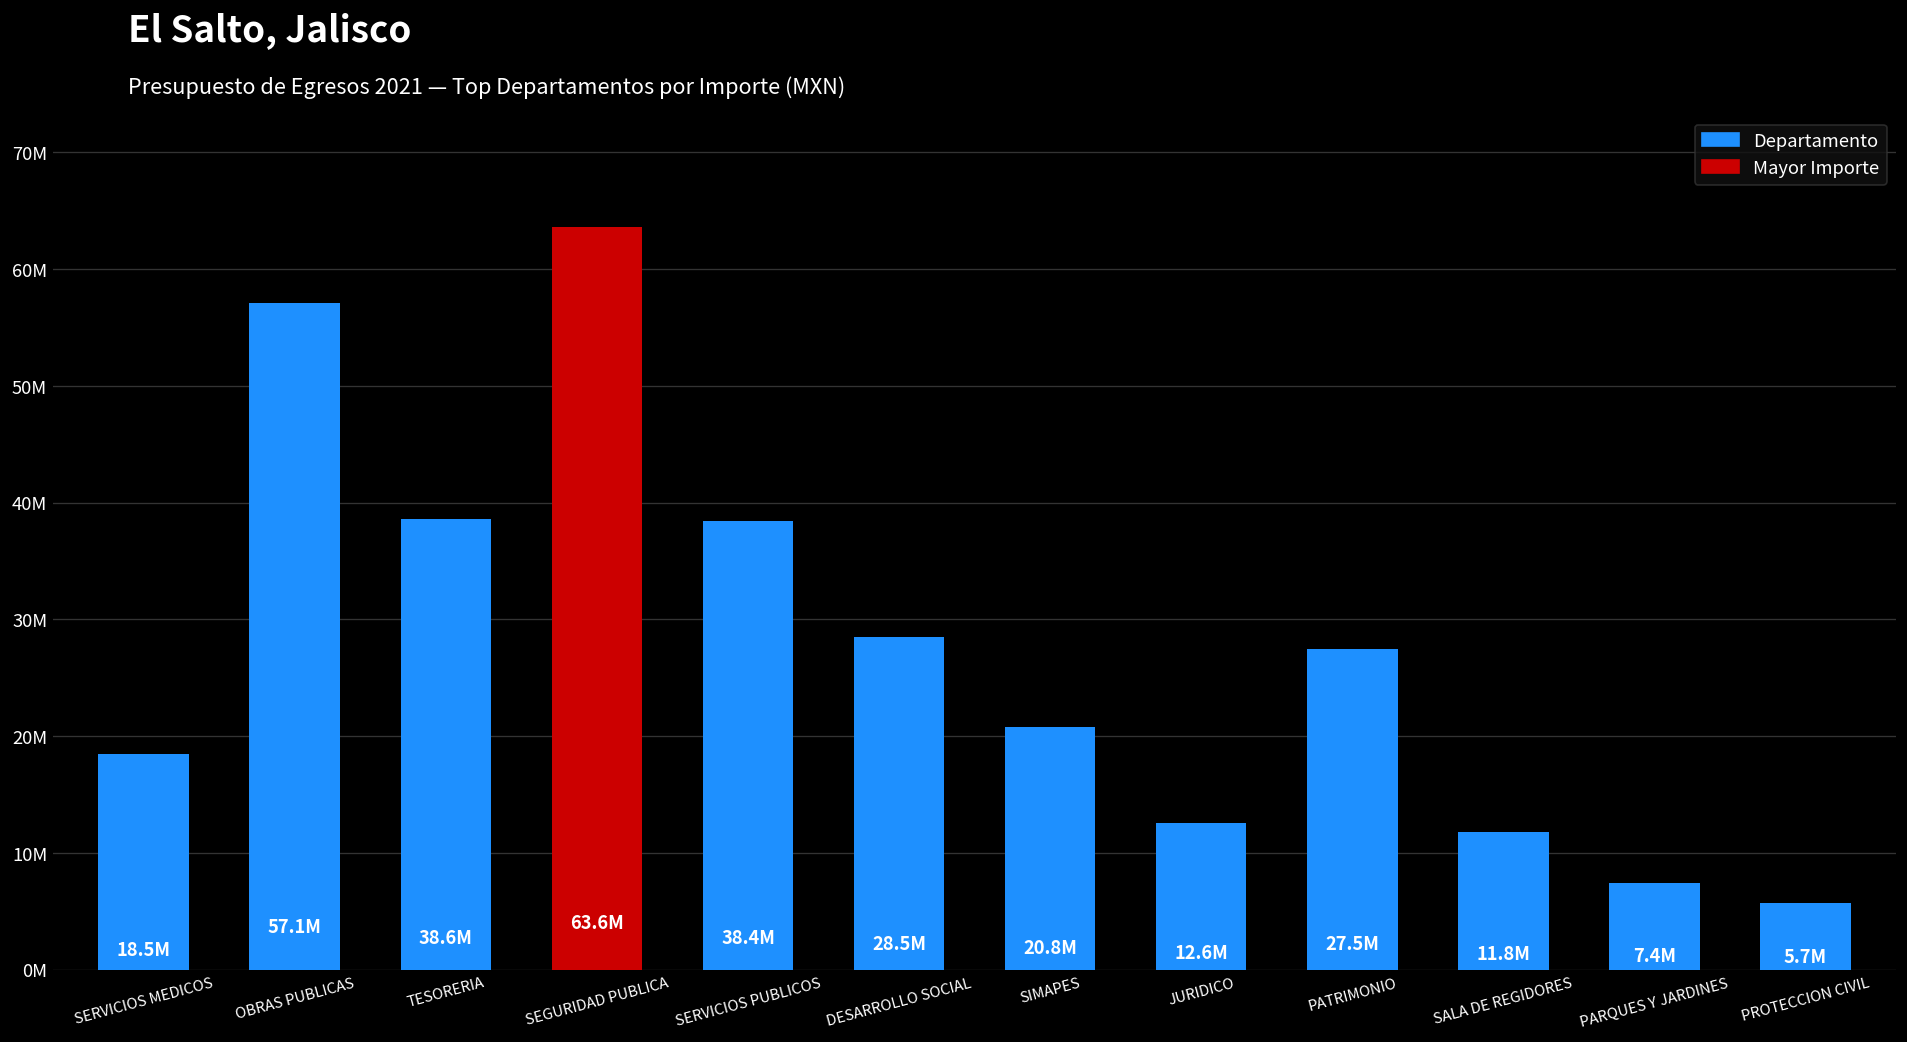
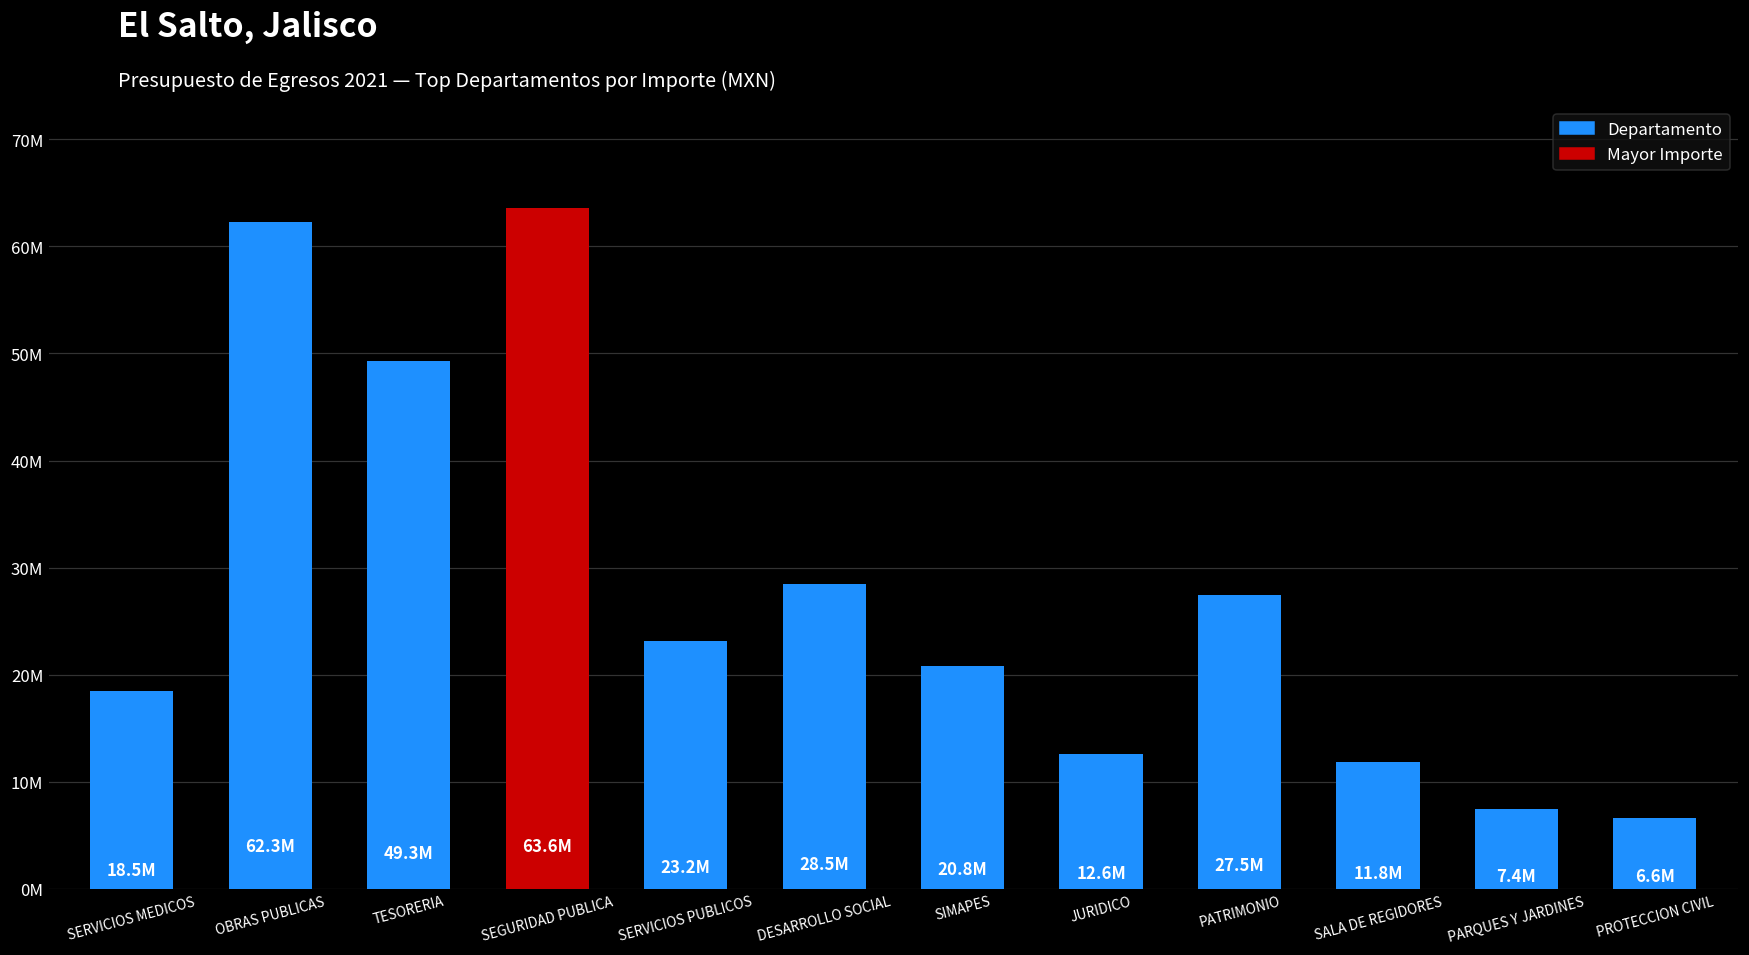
OBRAS PUBLICAS: 57.1M -> 62.3M
TESORERIA: 38.6M -> 49.3M
SERVICIOS PUBLICOS: 38.4M -> 23.2M
PROTECCION CIVIL: 5.7M -> 6.6M
